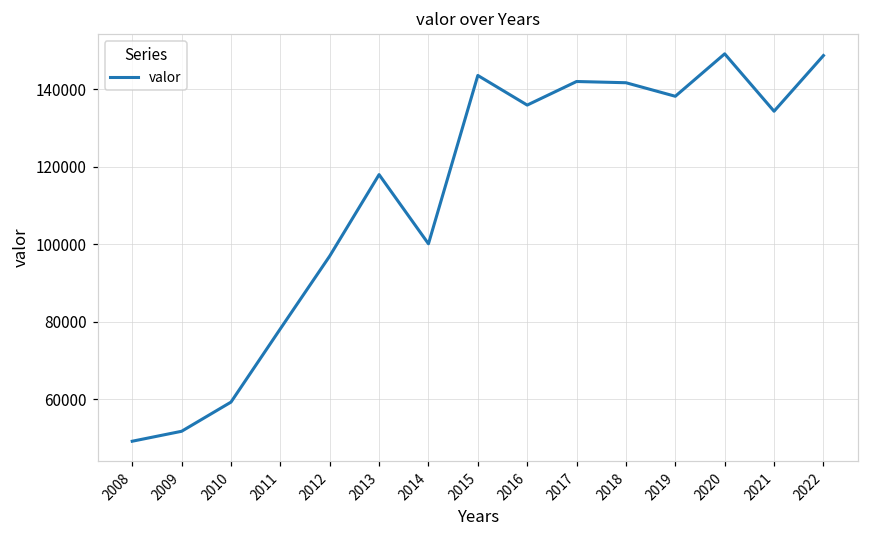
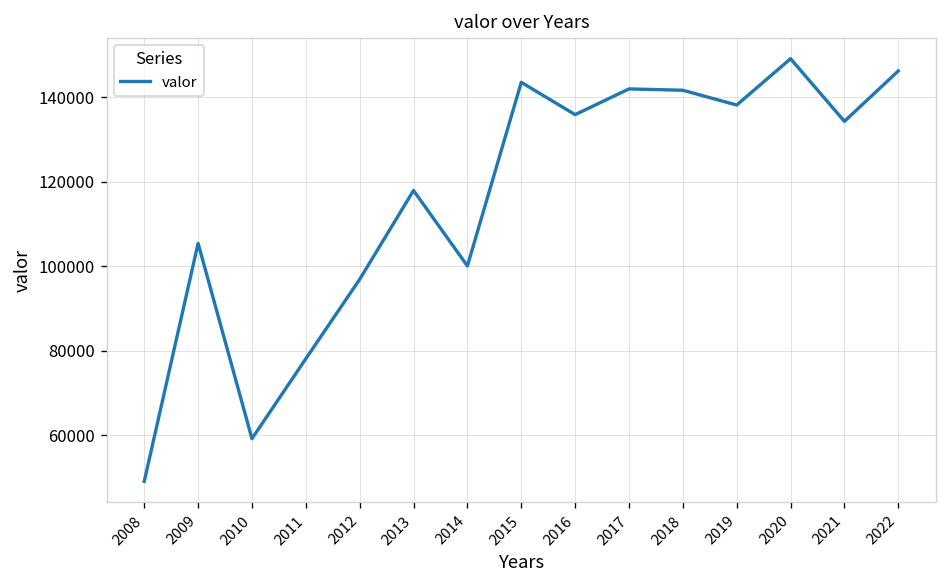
2009: 52000 -> 105000
2022: 149000 -> 146000
